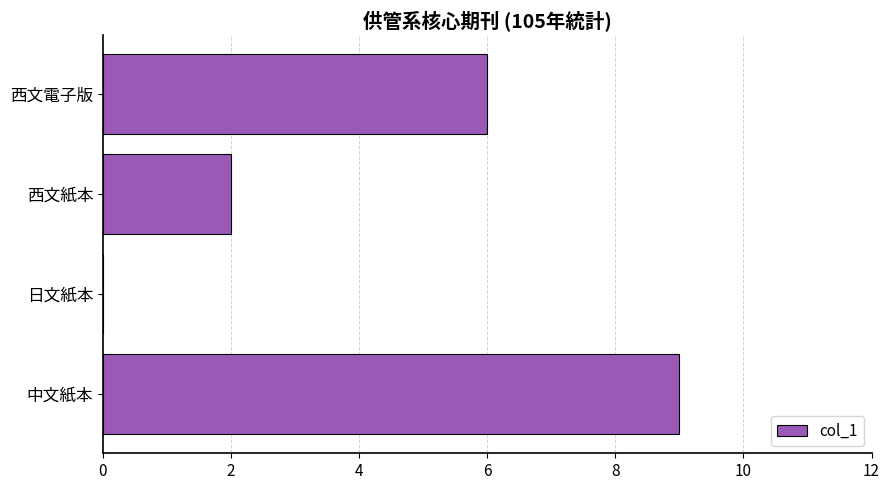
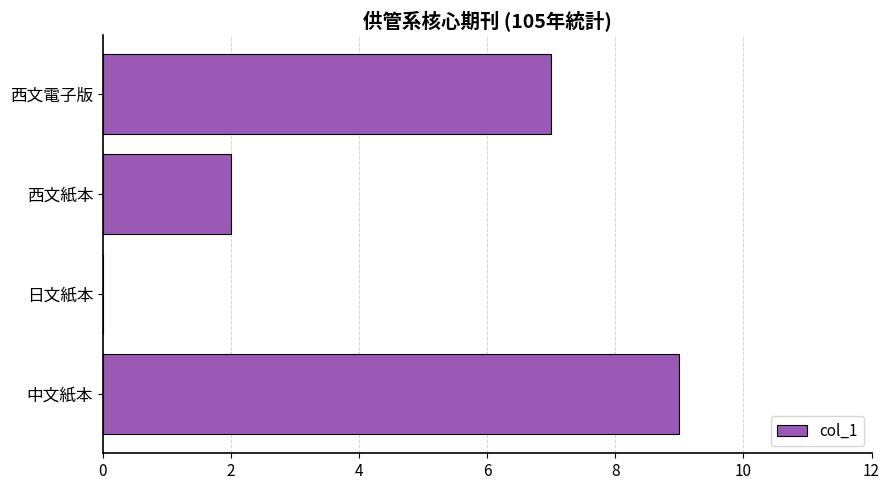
西文電子版: 6 -> 7
